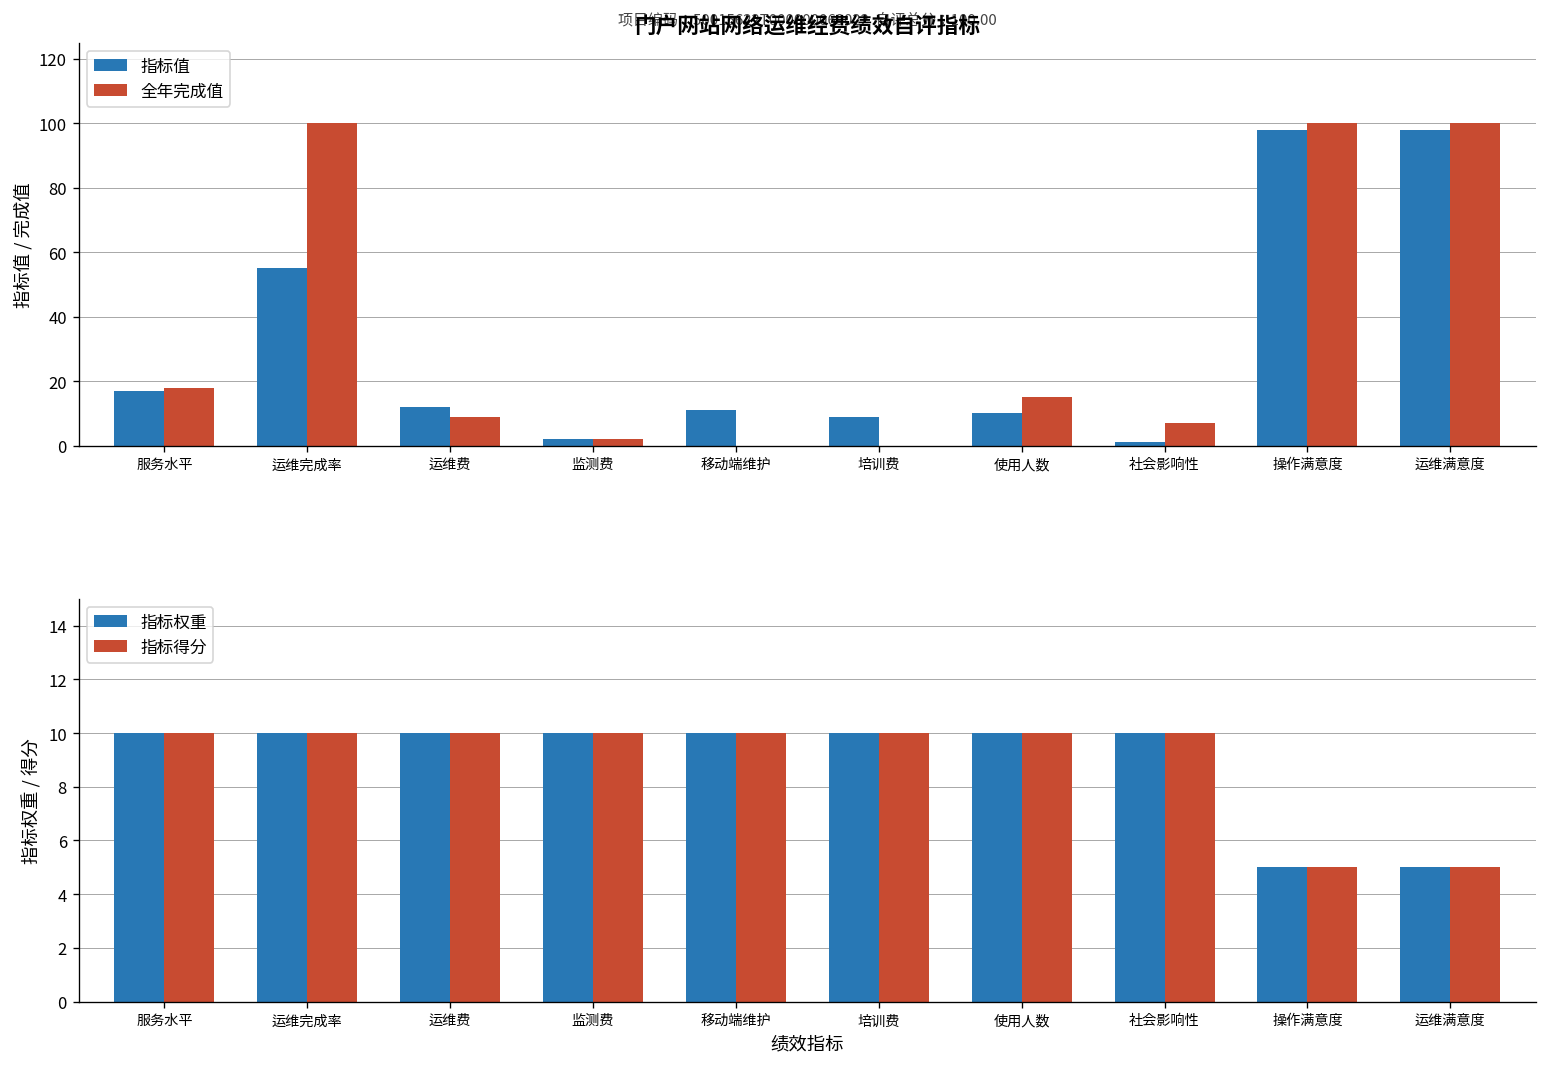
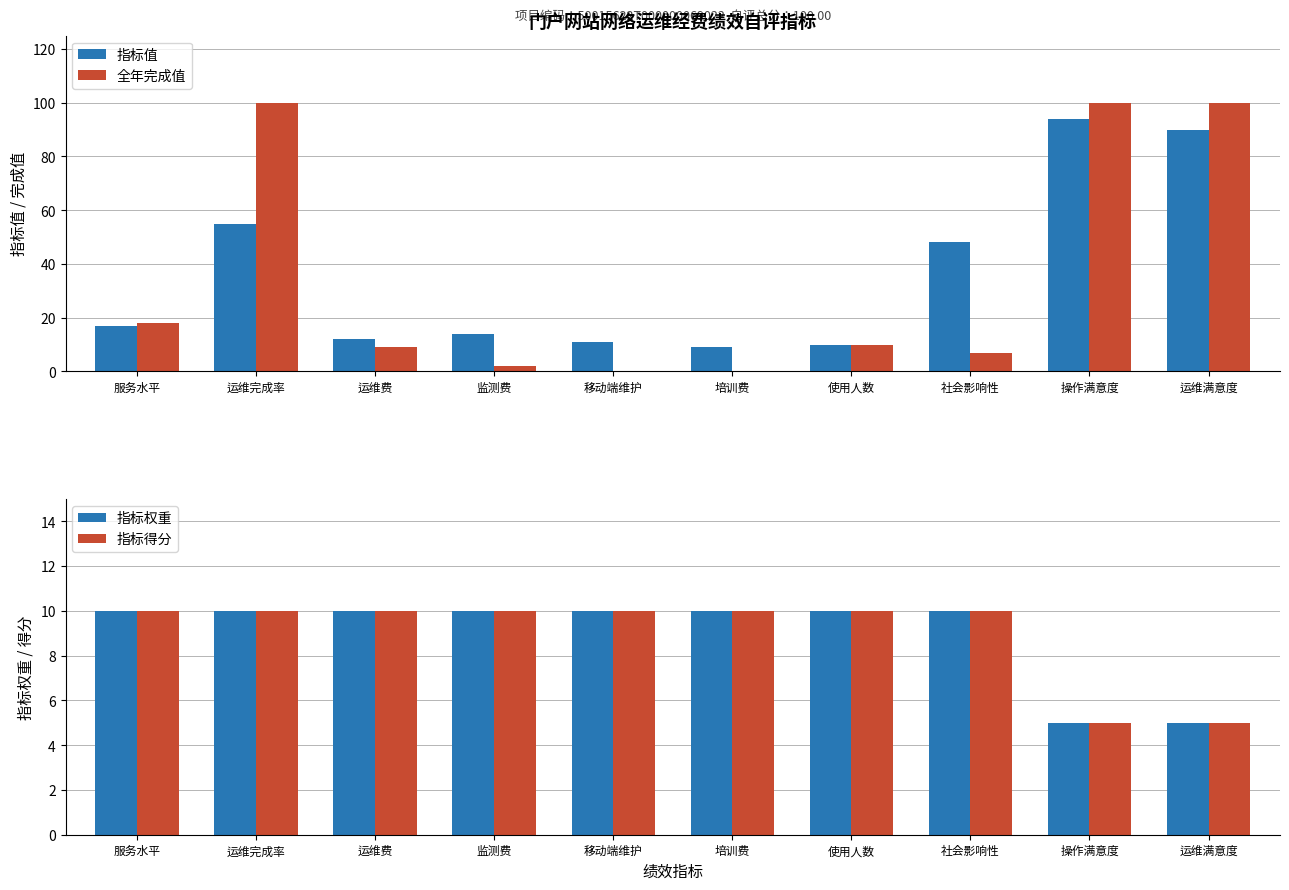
门户网站网络运维经费绩效自评指标, 指标值, 监测费: 2 -> 14
门户网站网络运维经费绩效自评指标, 全年完成值, 使用人数: 15 -> 10
门户网站网络运维经费绩效自评指标, 指标值, 社会影响性: 1 -> 48
门户网站网络运维经费绩效自评指标, 指标值, 操作满意度: 98 -> 94
门户网站网络运维经费绩效自评指标, 指标值, 运维满意度: 98 -> 90
